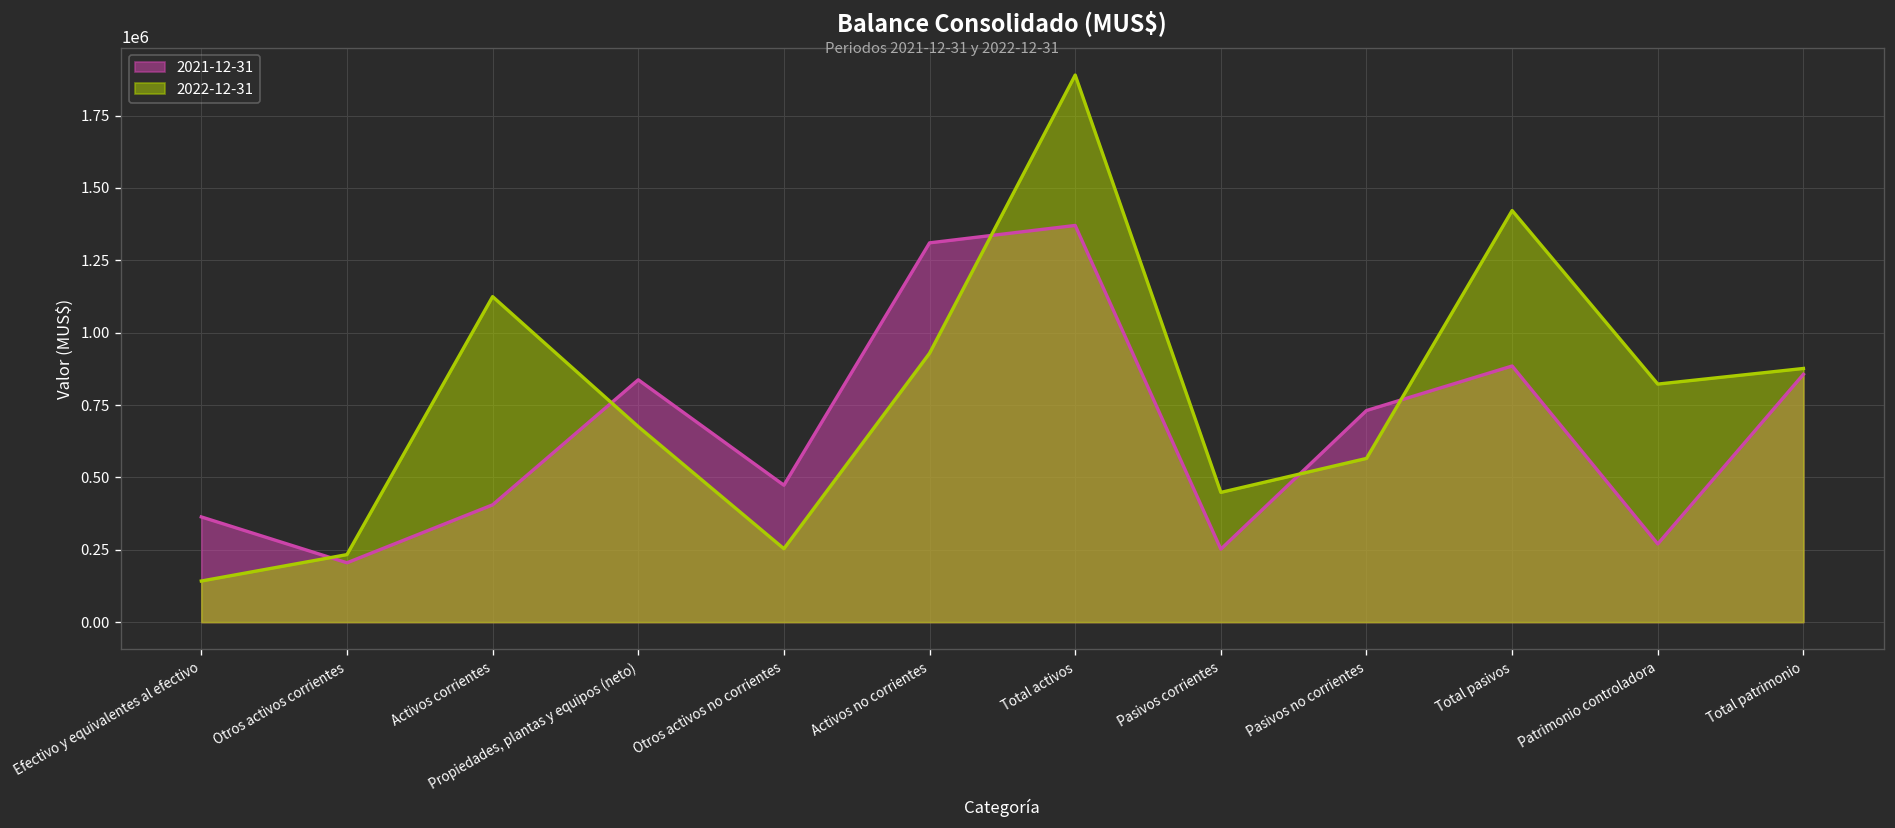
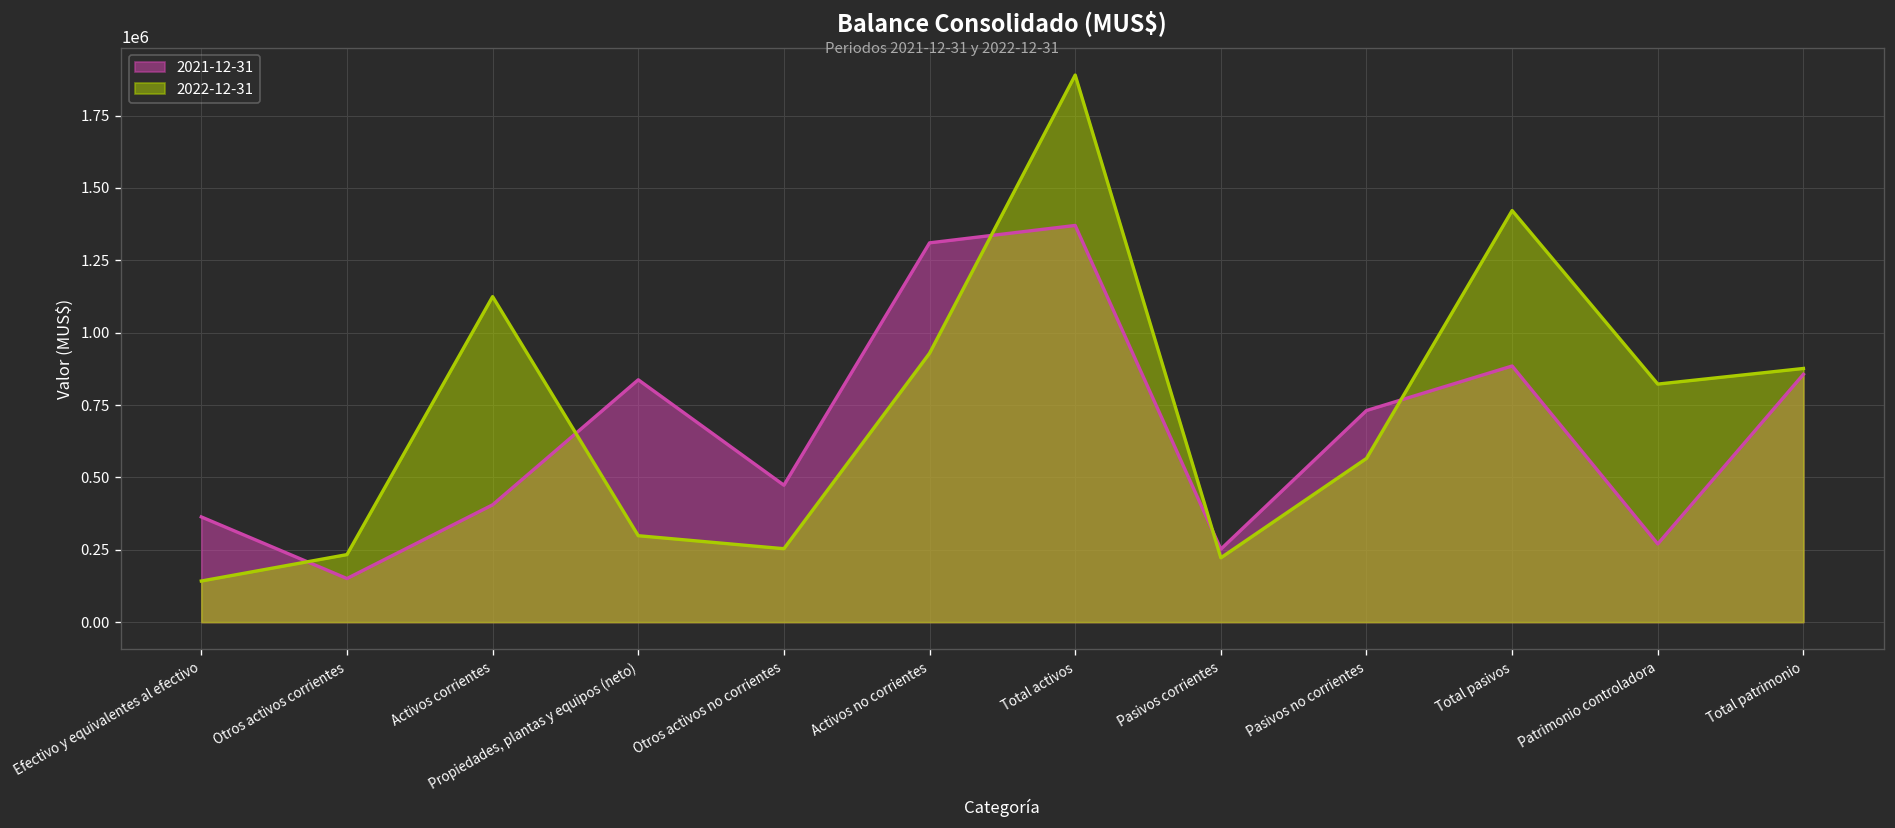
2021-12-31, Otros activos corrientes: 200000 -> 150000
2022-12-31, Propiedades, plantas y equipos (neto): 680000 -> 300000
2022-12-31, Pasivos corrientes: 450000 -> 220000
